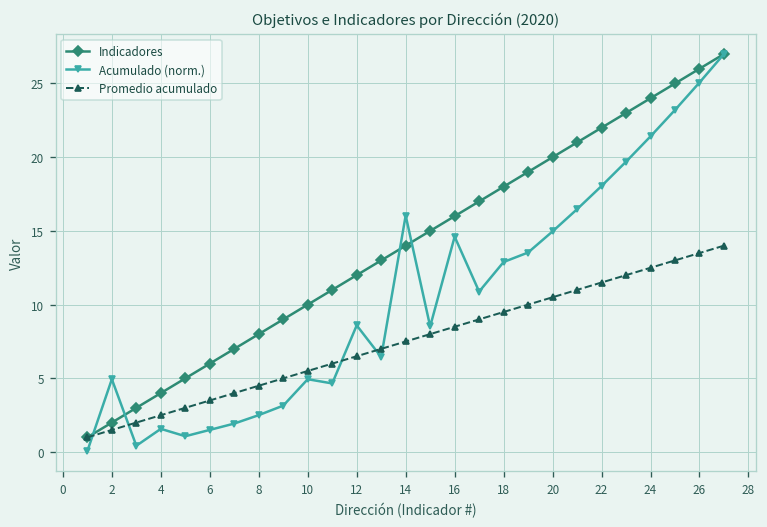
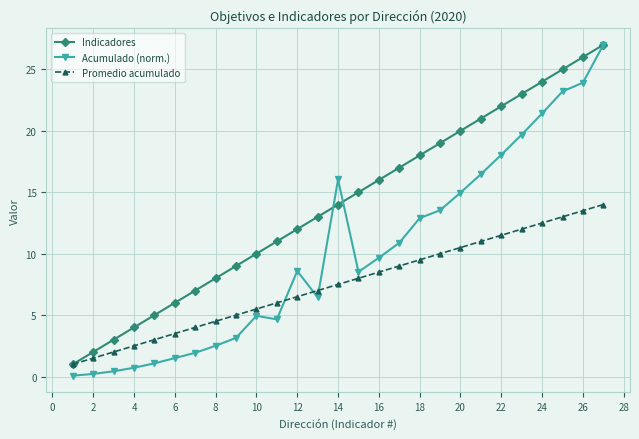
Acumulado (norm.), 2: 4.9 -> 0.2
Acumulado (norm.), 4: 1.6 -> 0.7
Acumulado (norm.), 16: 14.6 -> 9.7
Acumulado (norm.), 26: 25.1 -> 23.9
